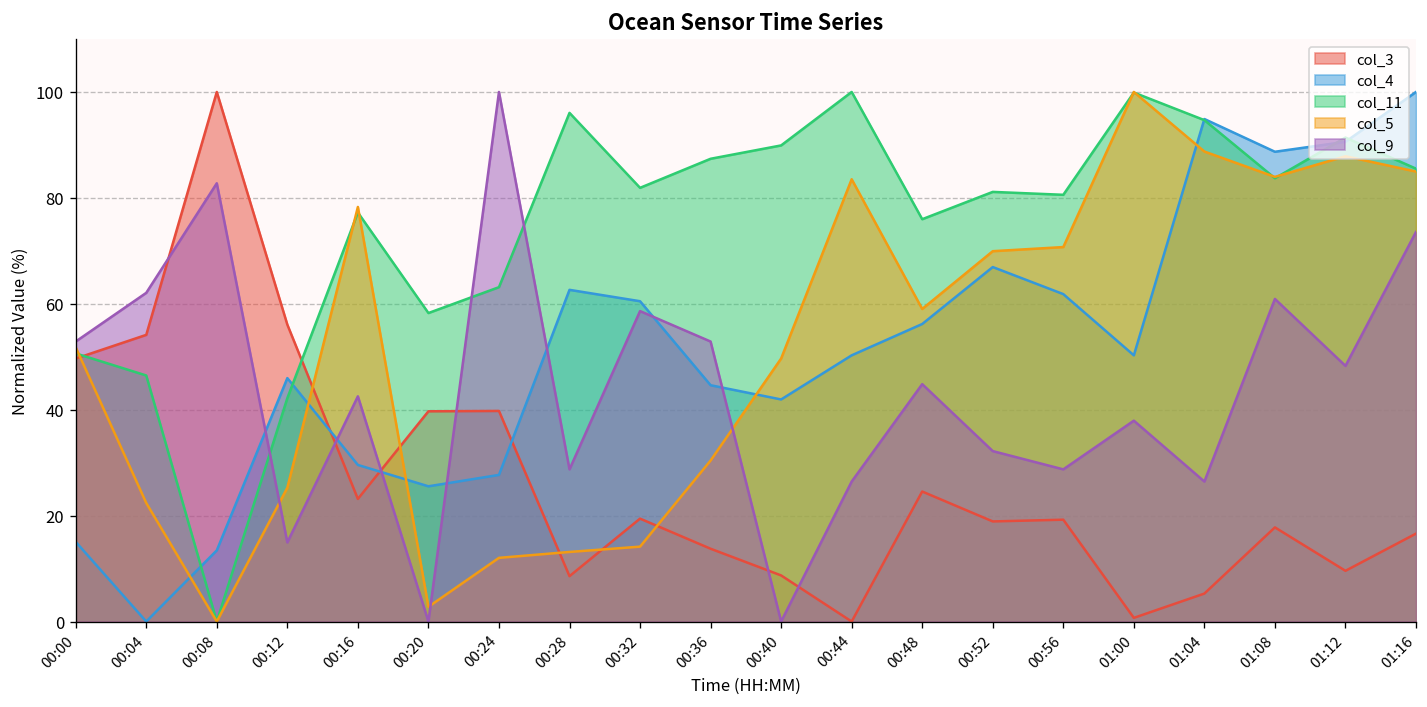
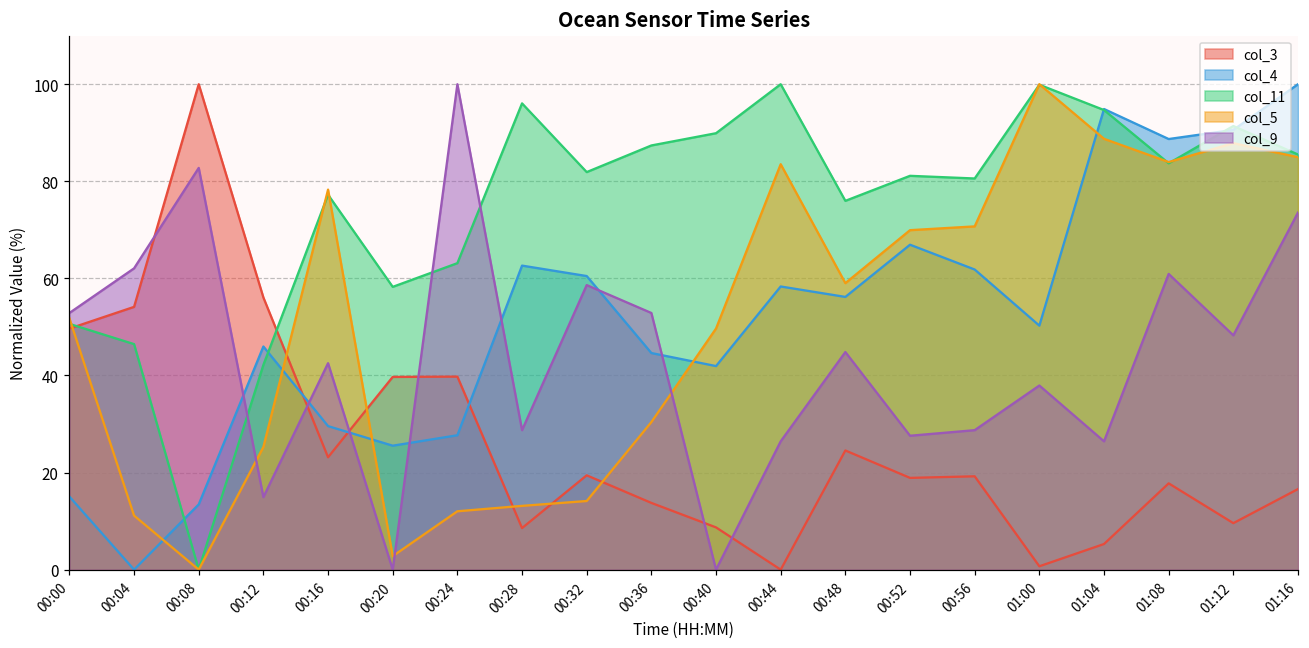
col_5, 00:04: 22 -> 11
col_4, 00:44: 50 -> 58
col_9, 00:52: 32 -> 28
